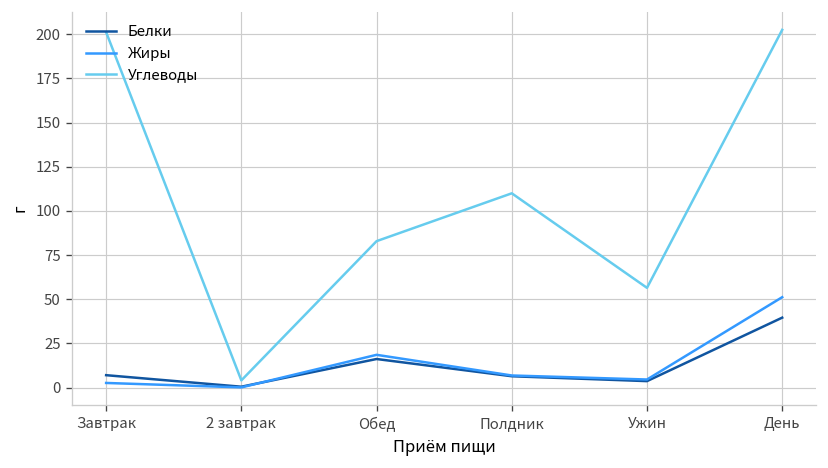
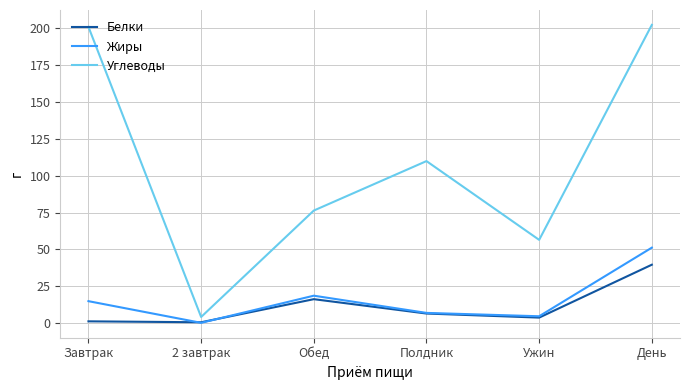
Белки, Завтрак: 7 -> 1
Жиры, Завтрак: 3 -> 15
Углеводы, Обед: 83 -> 76
